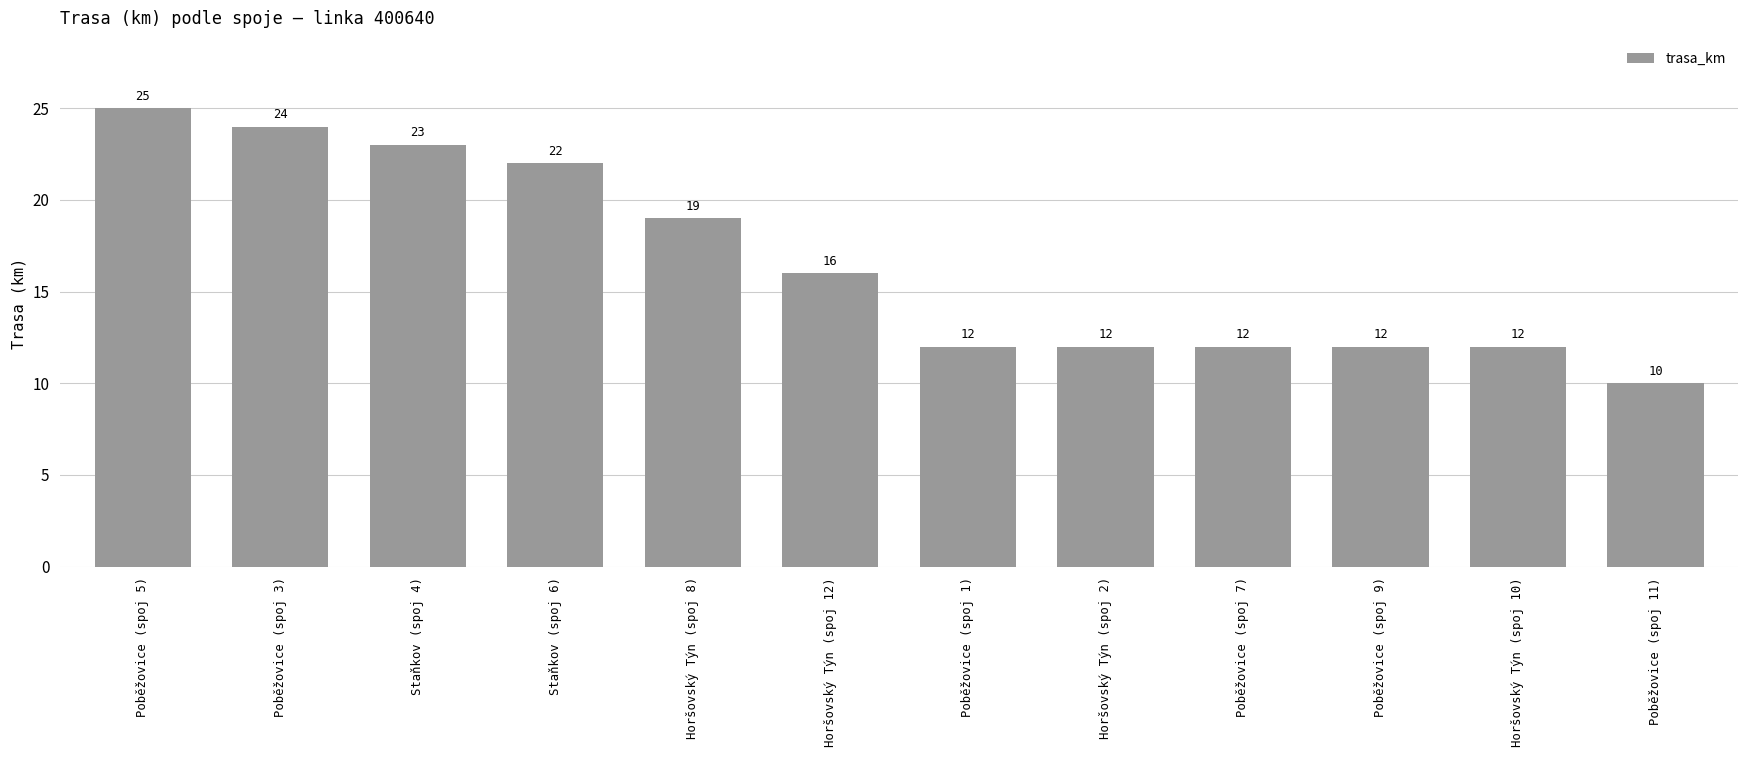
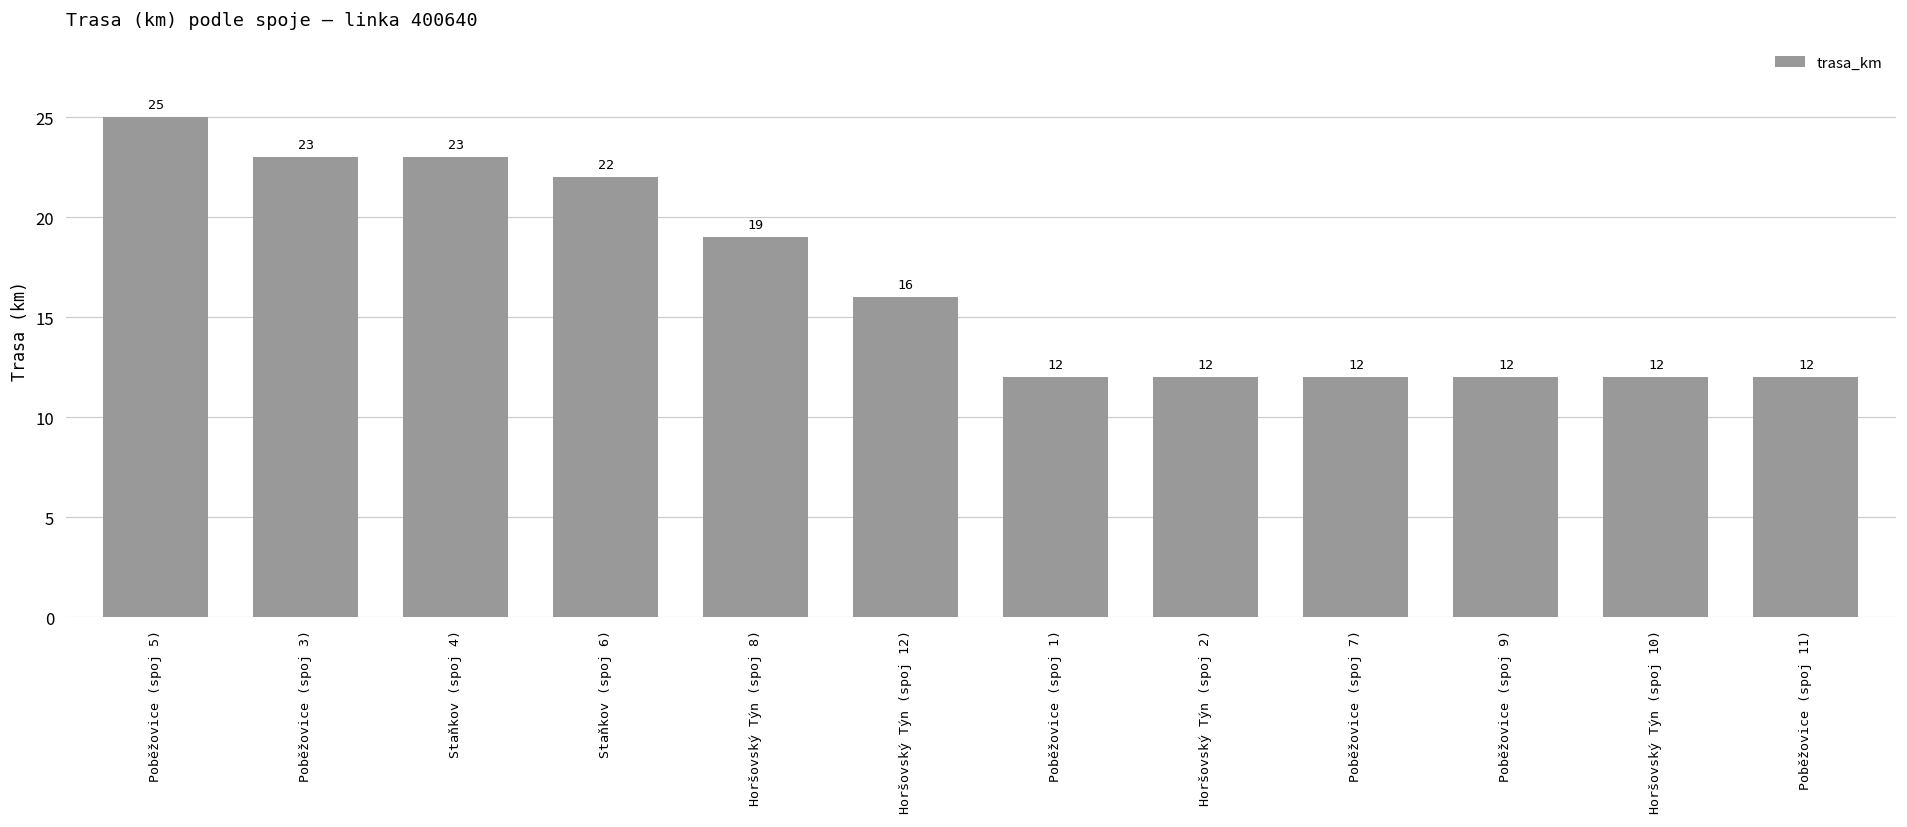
Poběžovice (spoj 3): 24 -> 23
Poběžovice (spoj 11): 10 -> 12
